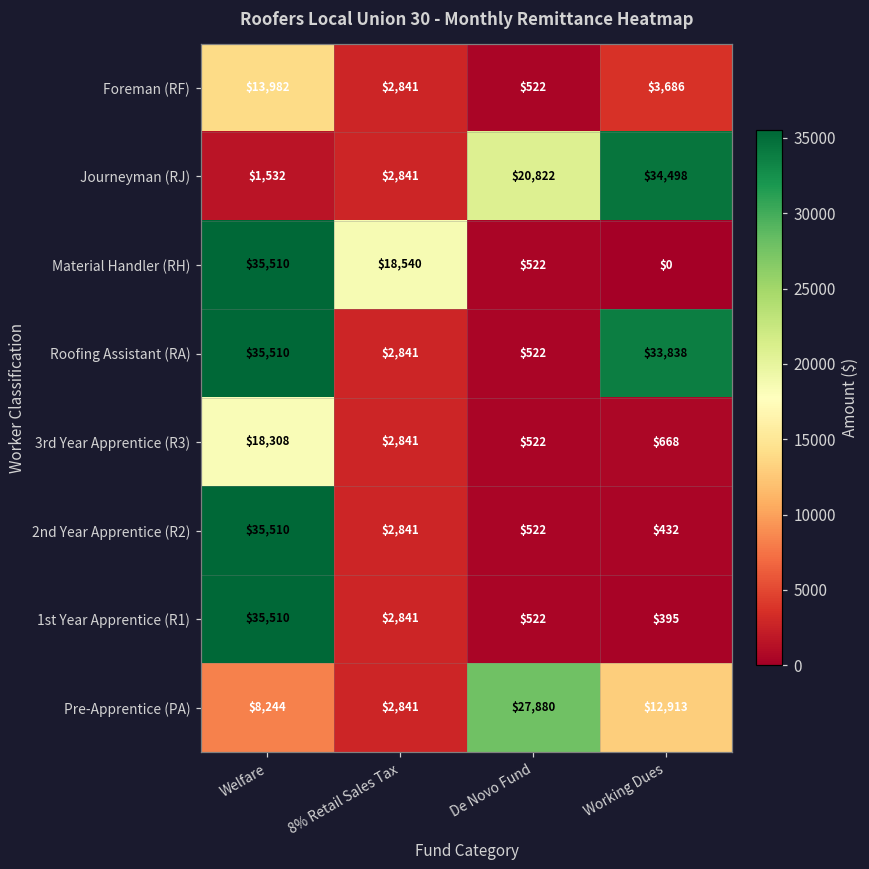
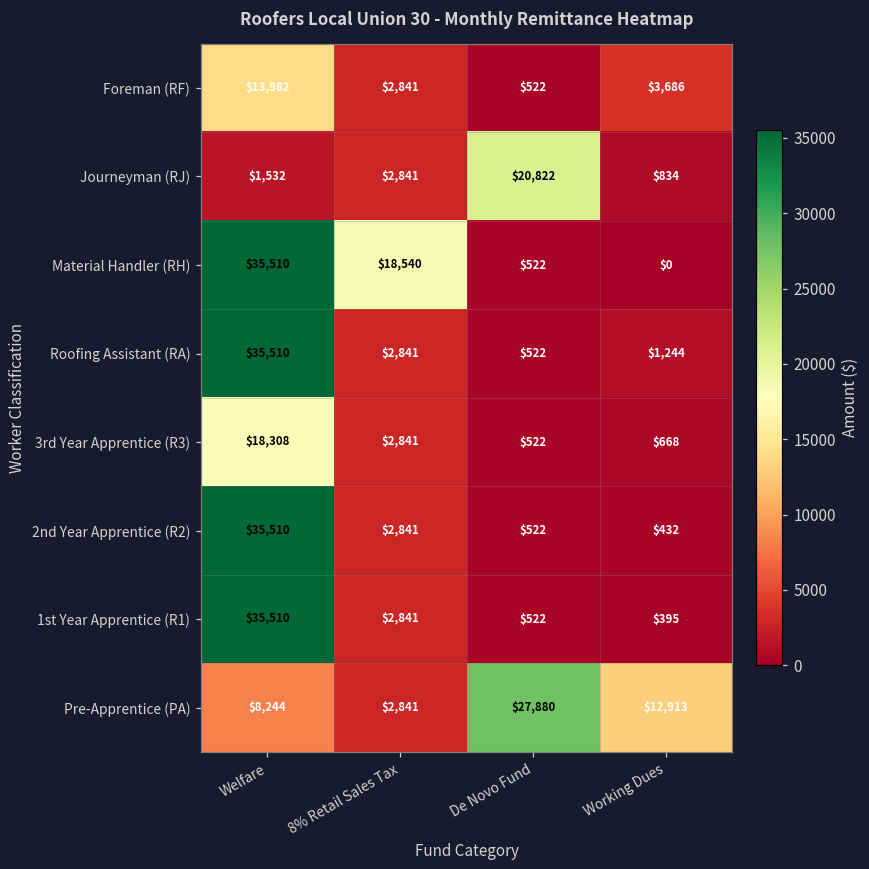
Journeyman (RJ), Working Dues: $34,498 -> $834
Roofing Assistant (RA), Working Dues: $33,838 -> $1,244
